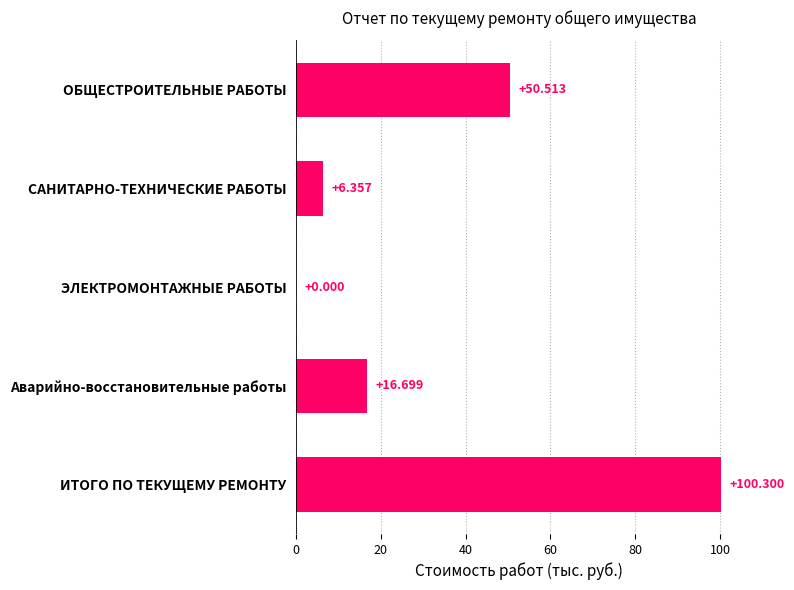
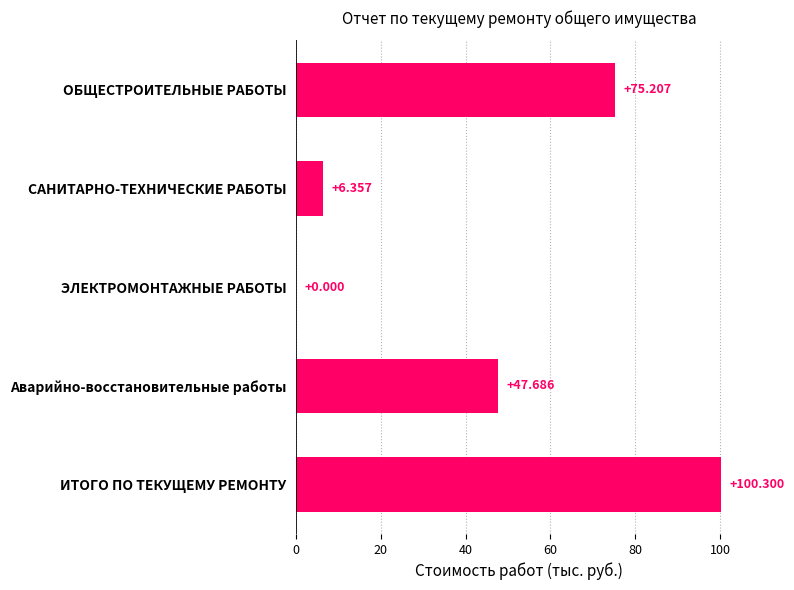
ОБЩЕСТРОИТЕЛЬНЫЕ РАБОТЫ: +50.513 -> +75.207
Аварийно-восстановительные работы: +16.699 -> +47.686
